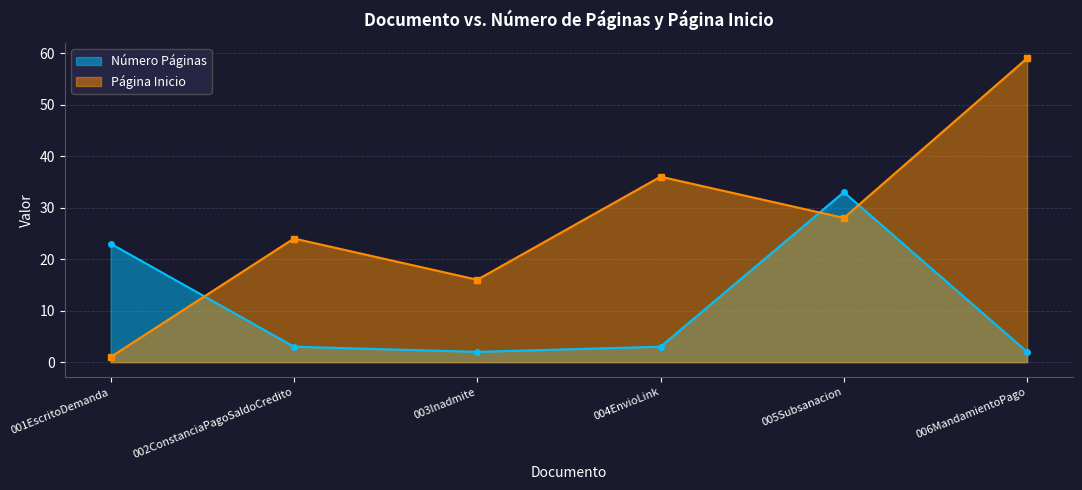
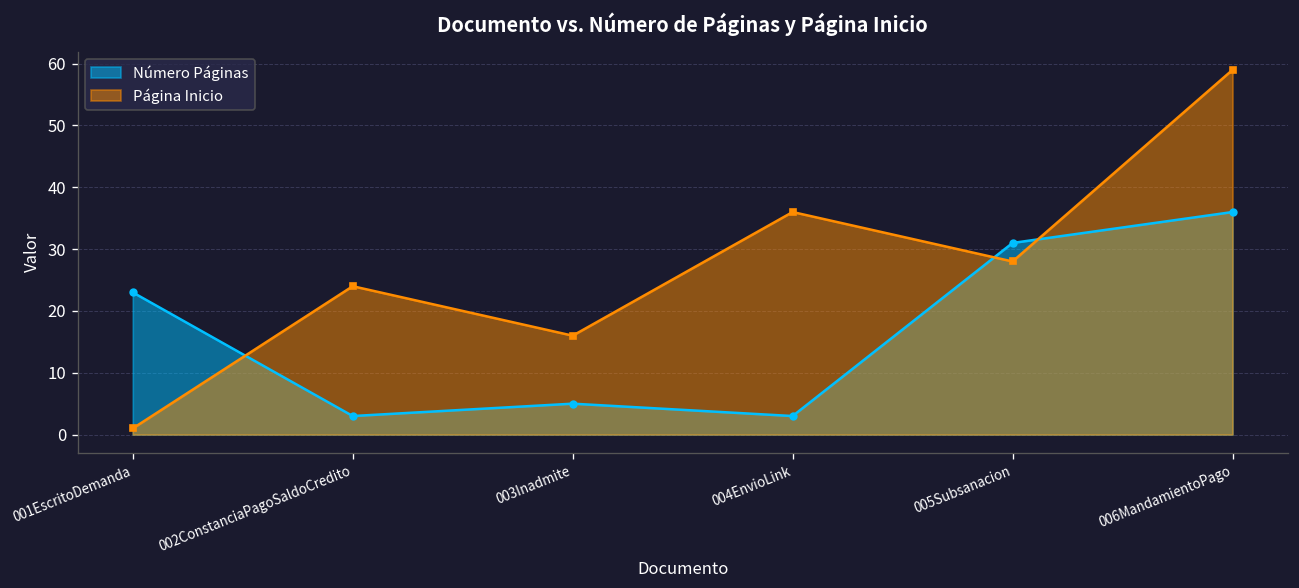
Número Páginas, 003Inadmite: 2 -> 5
Número Páginas, 005Subsanacion: 33 -> 31
Número Páginas, 006MandamientoPago: 2 -> 36
